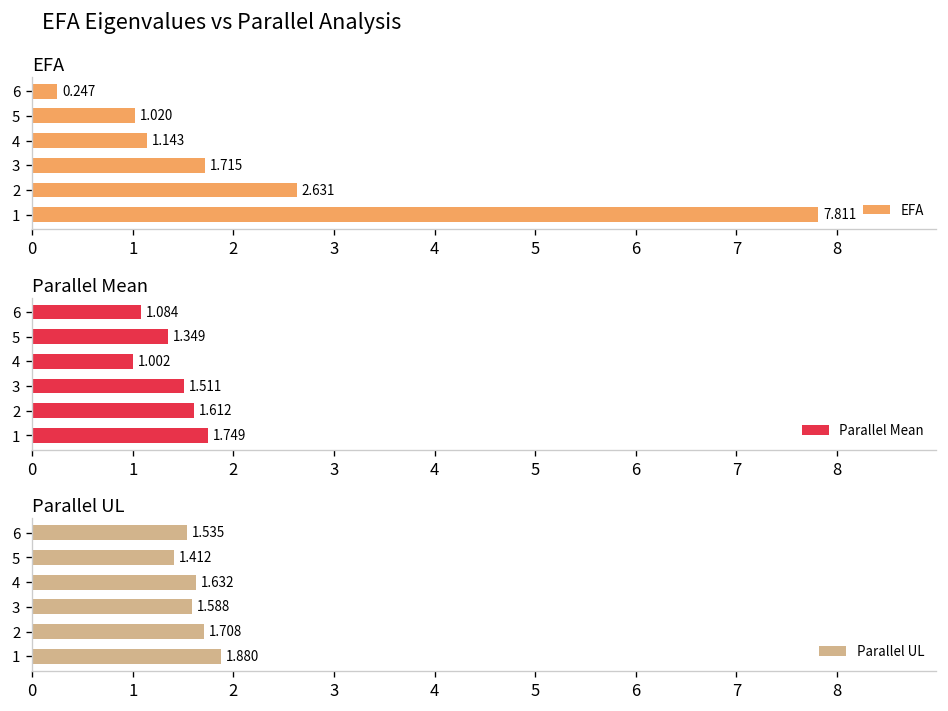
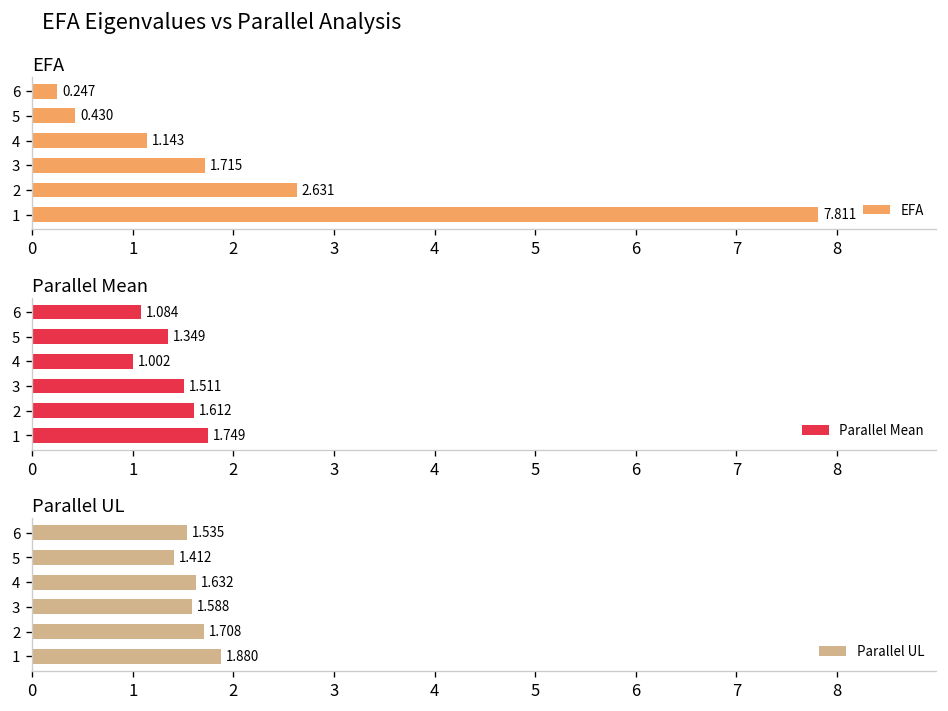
EFA, 5: 1.020 -> 0.430
